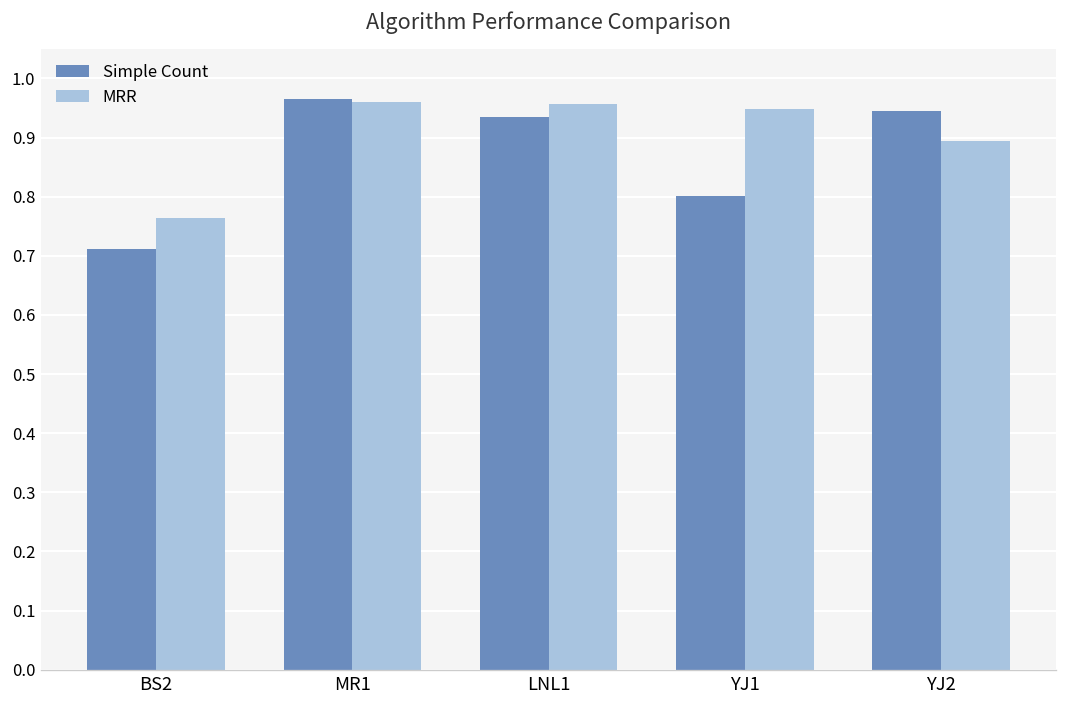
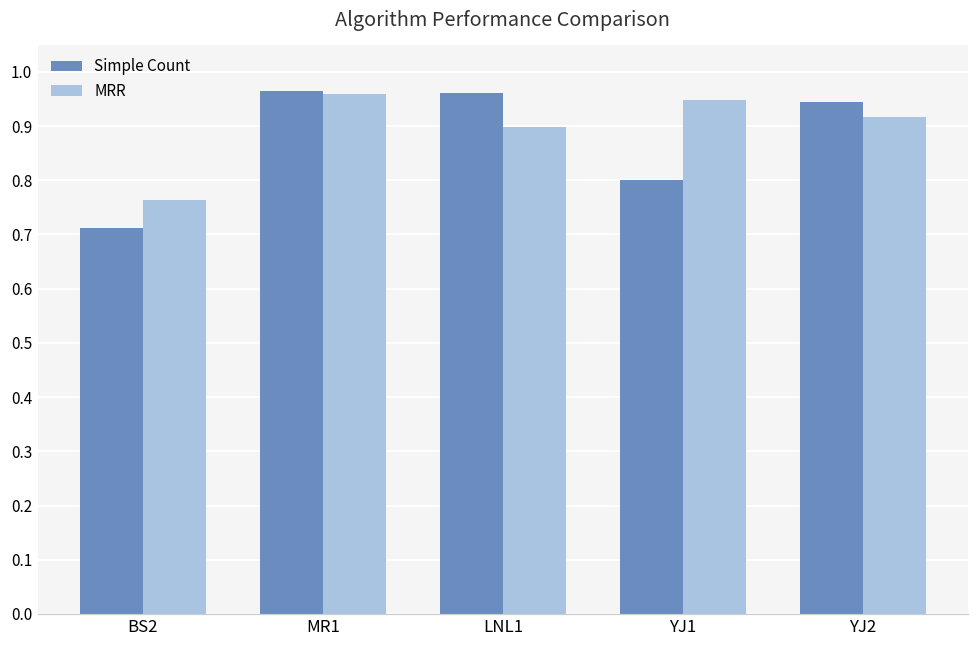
Simple Count, LNL1: 0.93 -> 0.96
MRR, LNL1: 0.96 -> 0.90
MRR, YJ2: 0.89 -> 0.92
